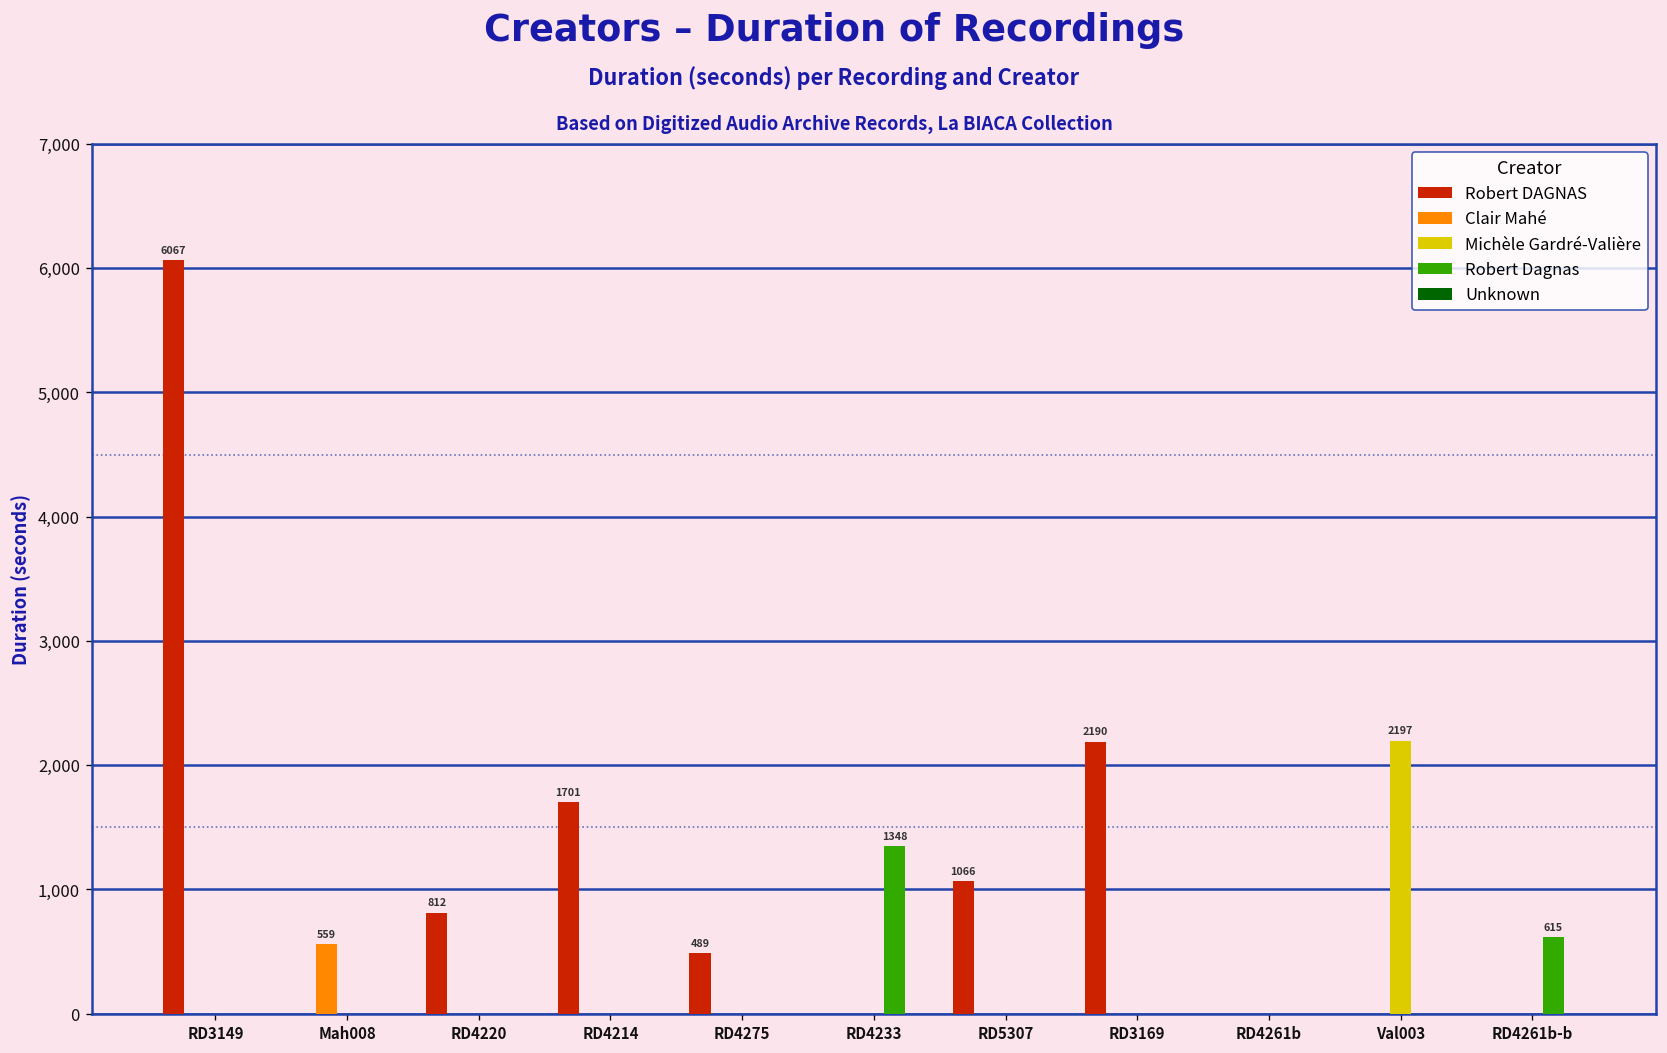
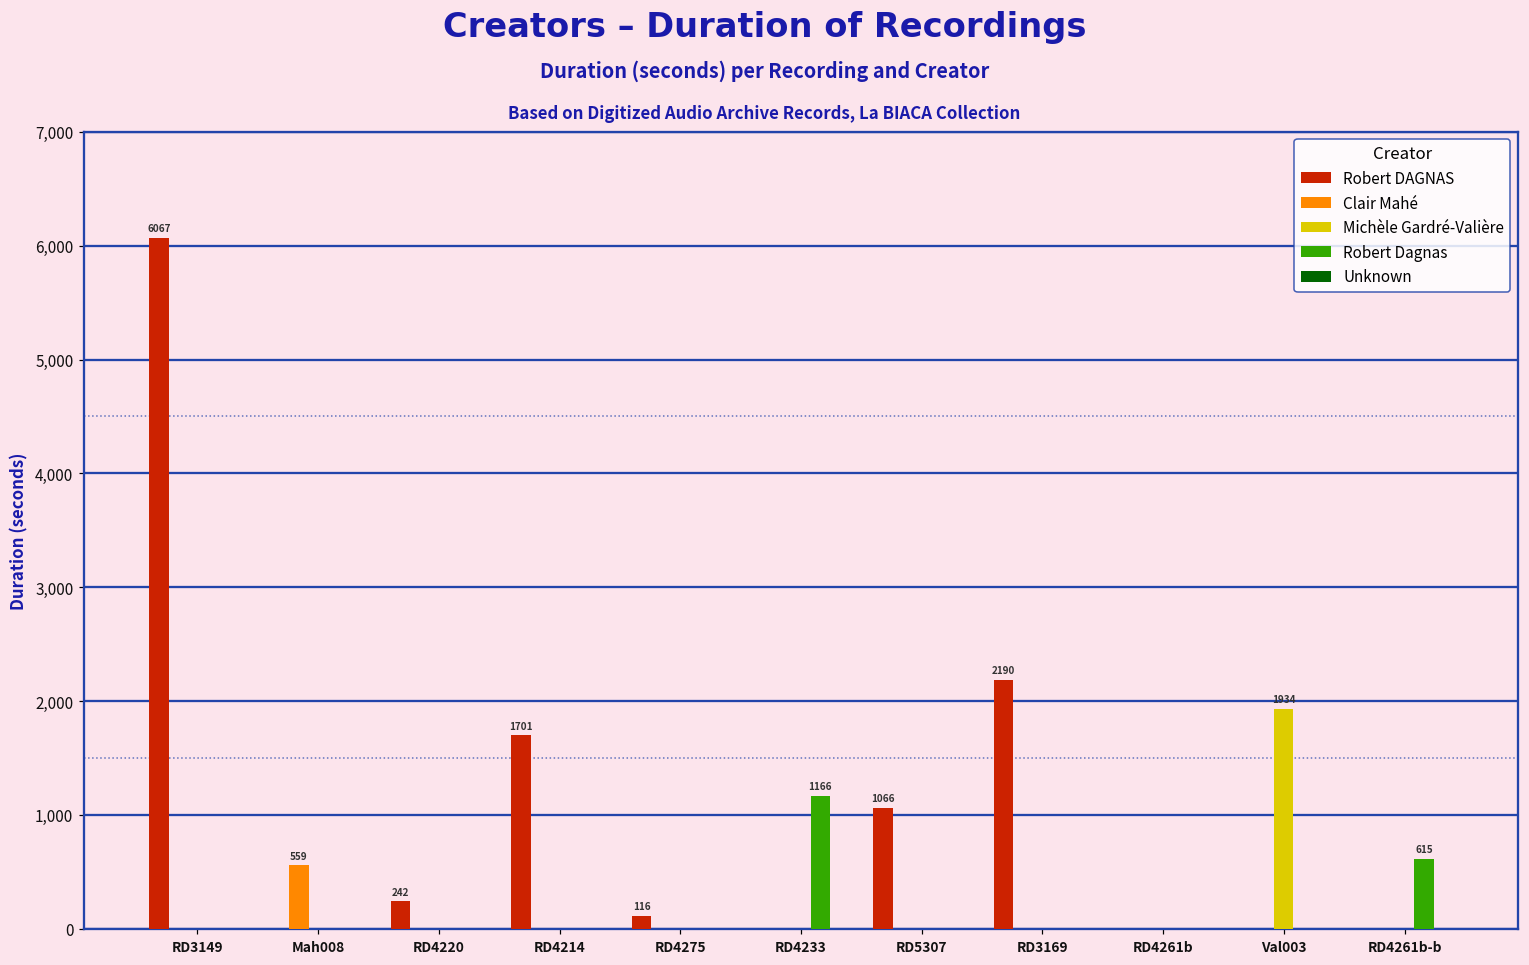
Robert DAGNAS, RD4220: 812 -> 242
Robert DAGNAS, RD4275: 489 -> 116
Robert Dagnas, RD4233: 1348 -> 1166
Michèle Gardré-Valière, Val003: 2197 -> 1934
